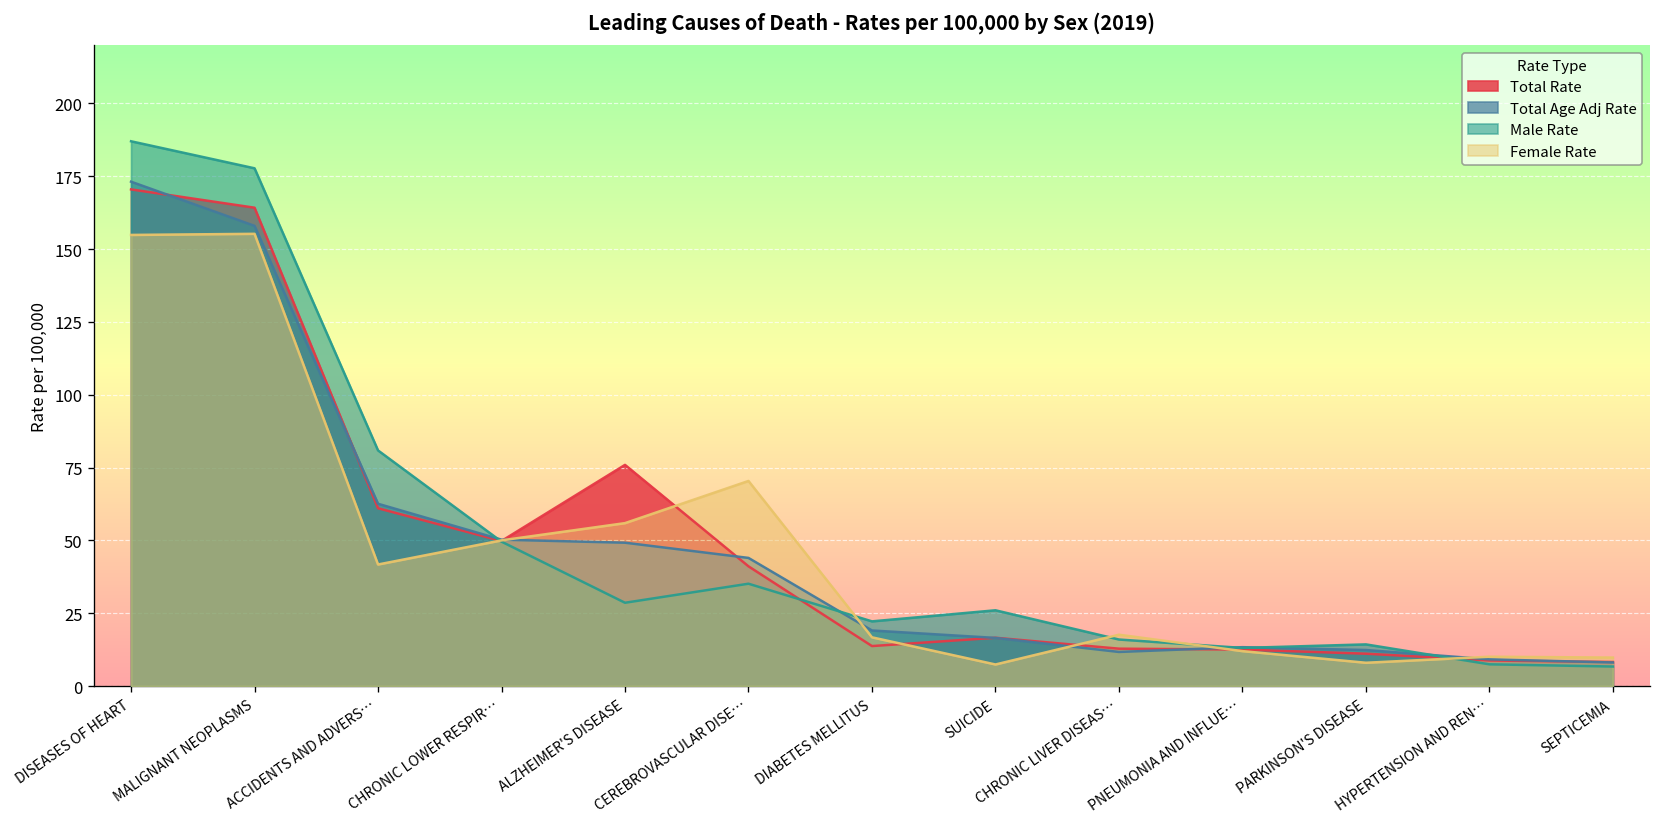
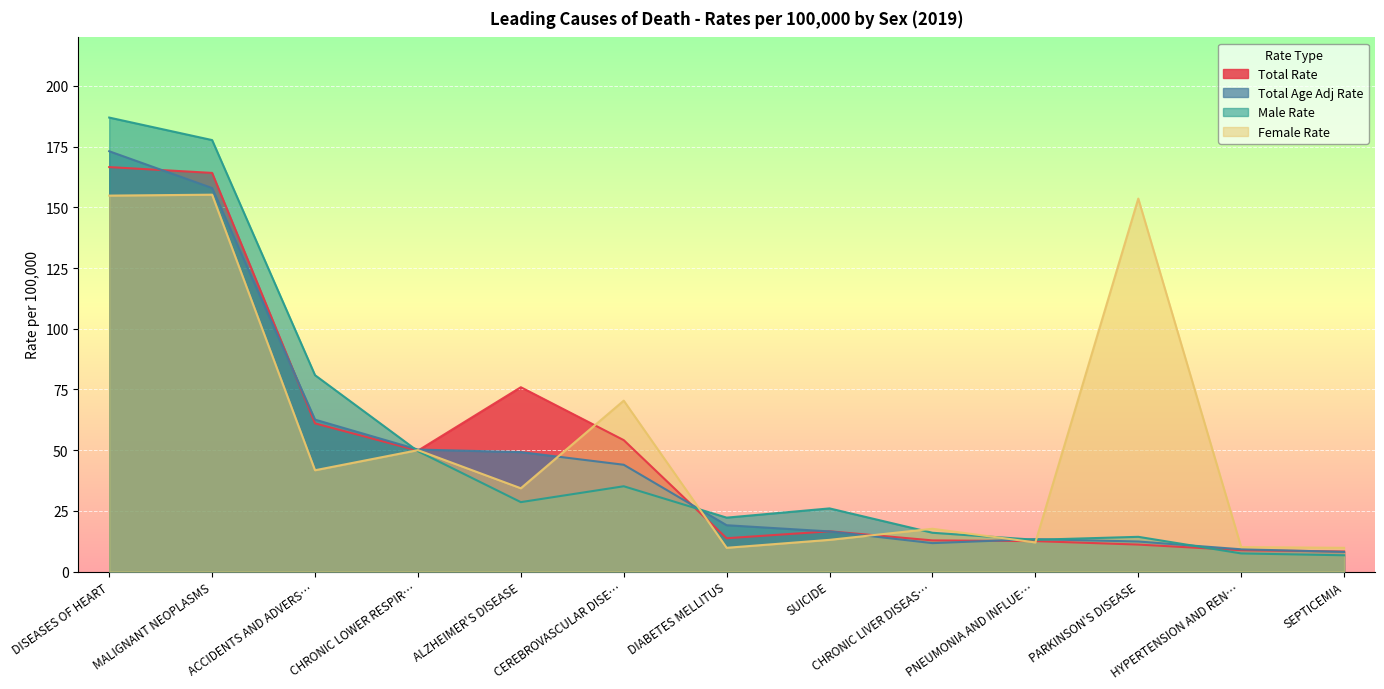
Total Rate, DISEASES OF HEART: 170 -> 167
Female Rate, ALZHEIMER'S DISEASE: 56 -> 34
Total Rate, CEREBROVASCULAR DISE…: 41 -> 54
Female Rate, DIABETES MELLITUS: 17 -> 10
Female Rate, SUICIDE: 7 -> 13
Female Rate, PARKINSON'S DISEASE: 8 -> 154
